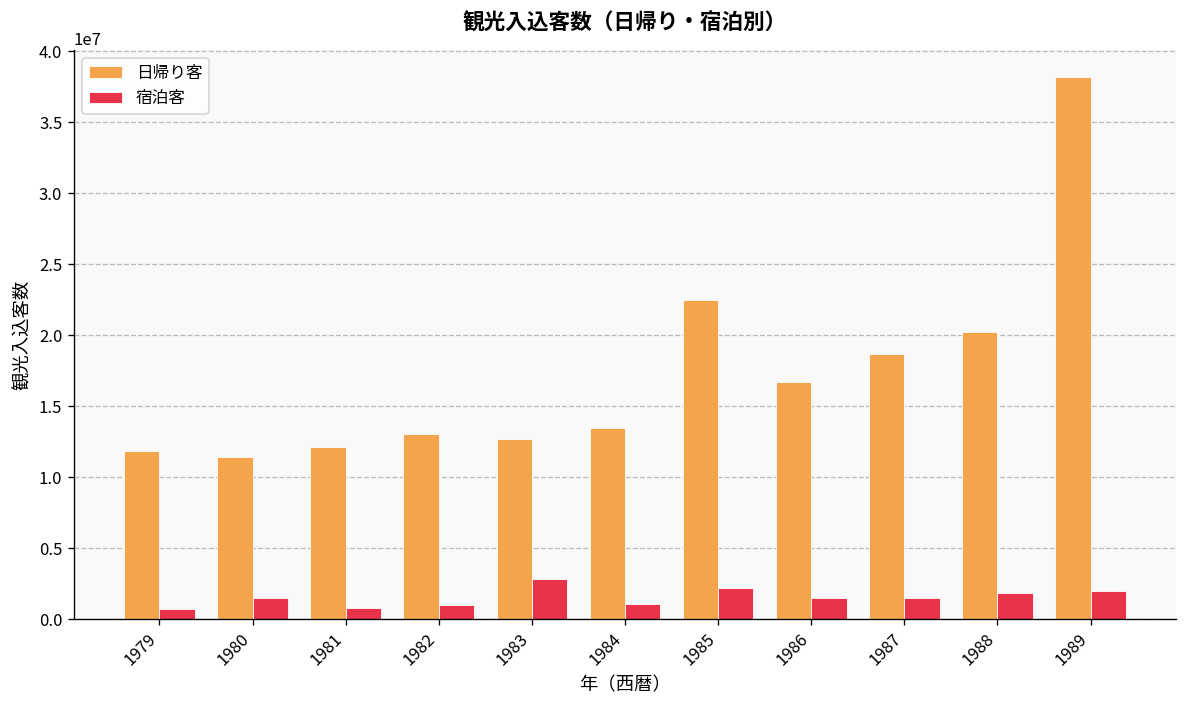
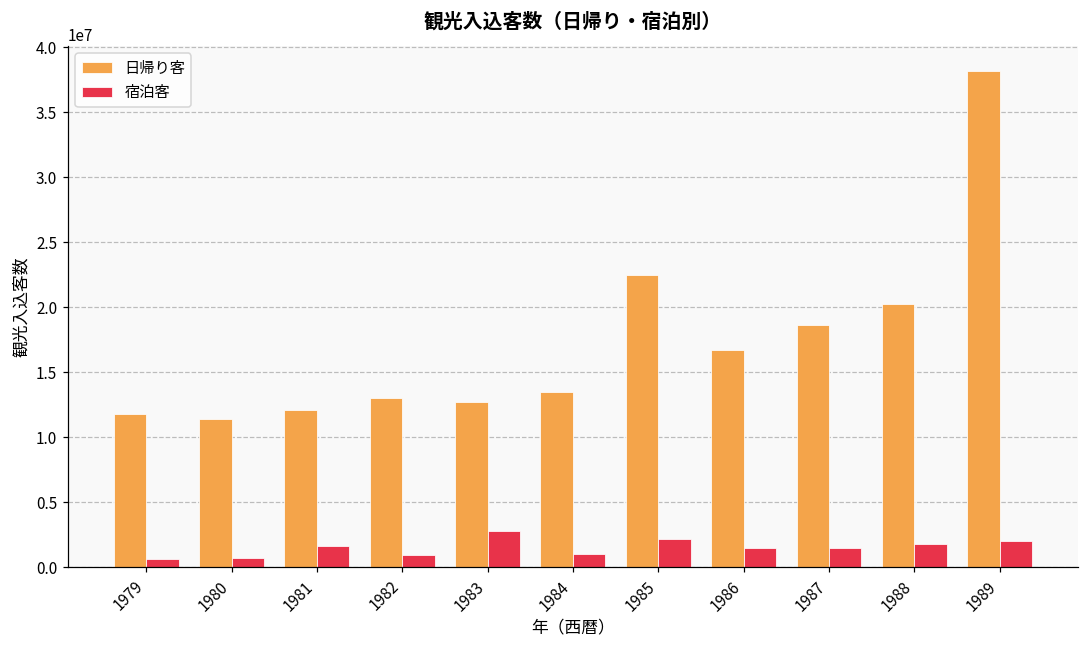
宿泊客, 1980: 1500000 -> 700000
宿泊客, 1981: 800000 -> 1700000
